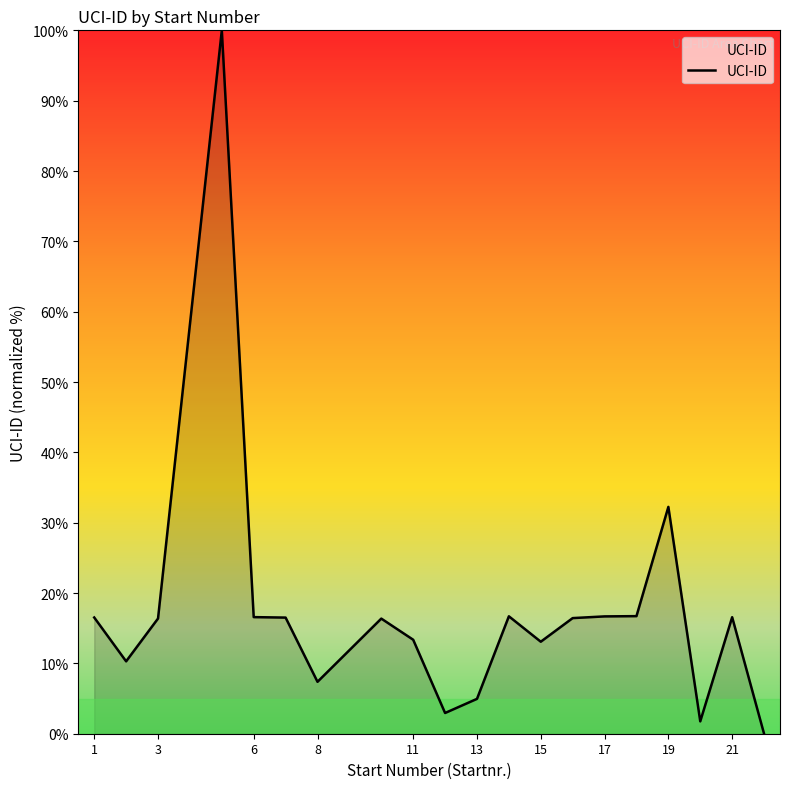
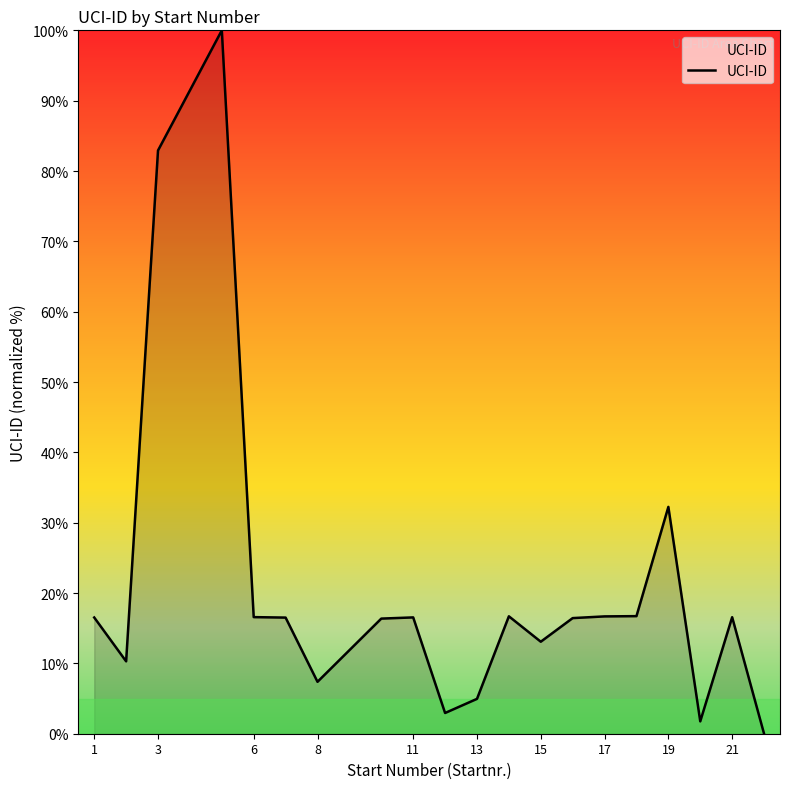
3: 16% -> 83%
11: 13% -> 17%
